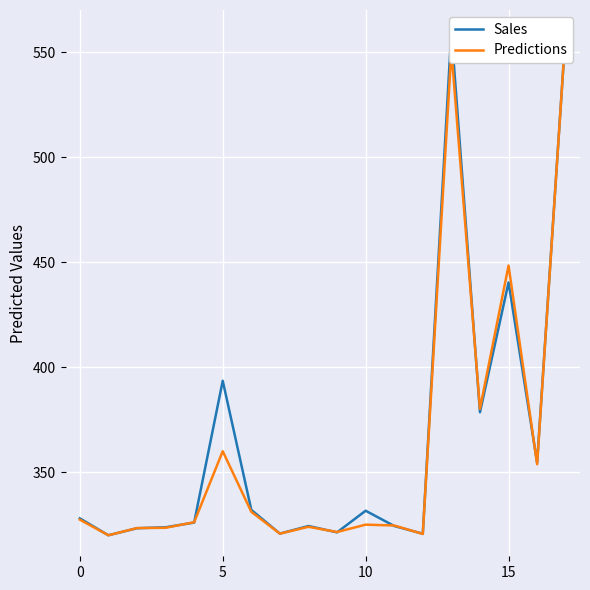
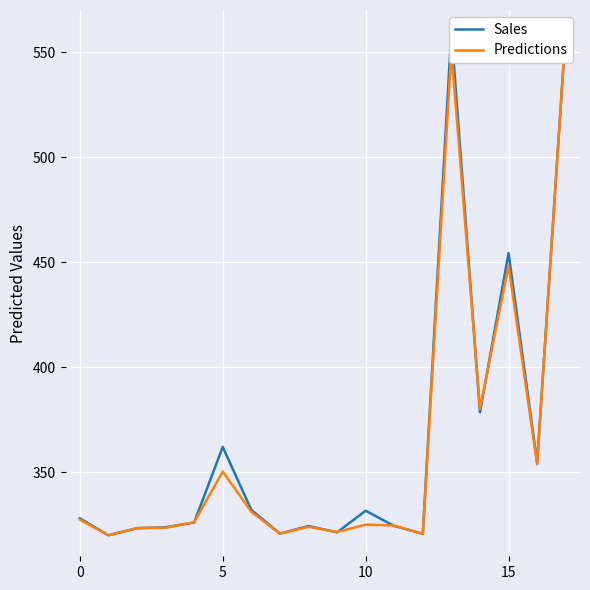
Sales, 5: 394 -> 362
Predictions, 5: 360 -> 350
Sales, 15: 440 -> 454
